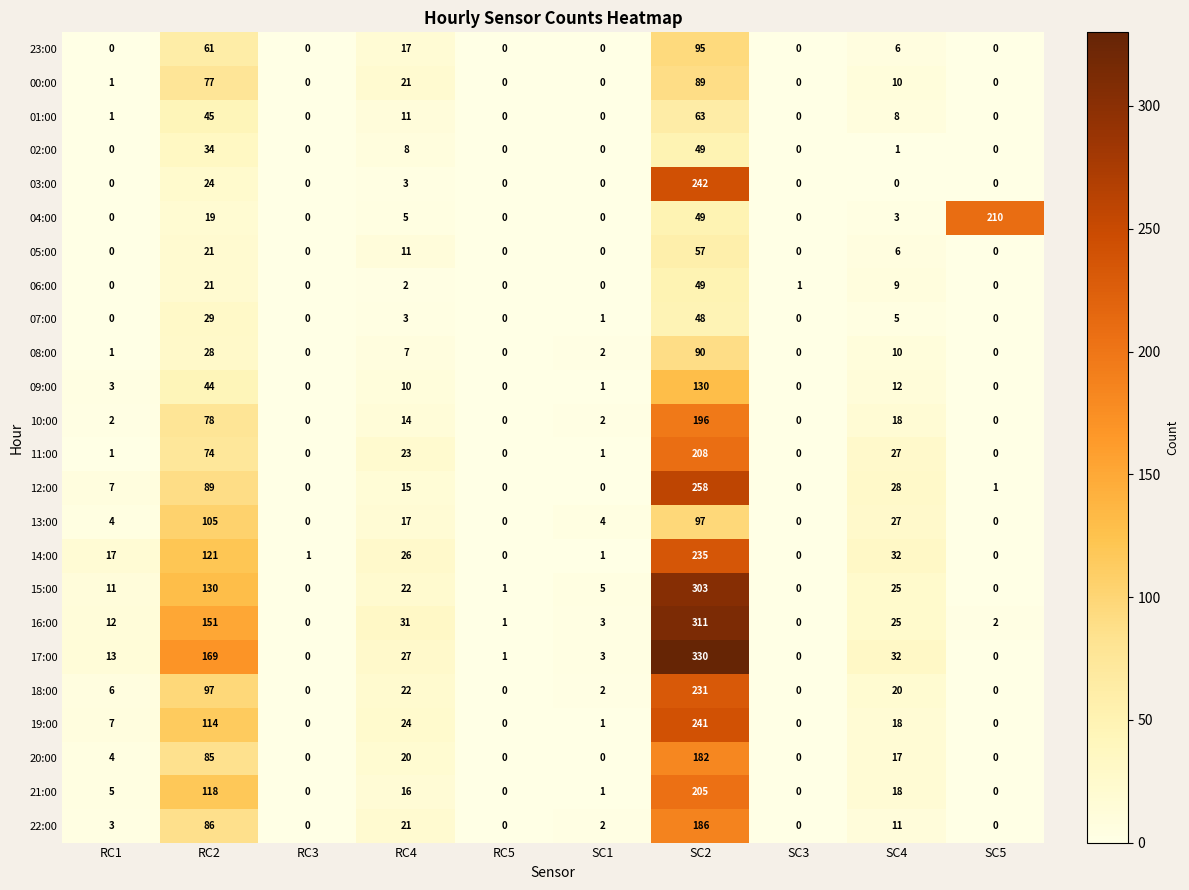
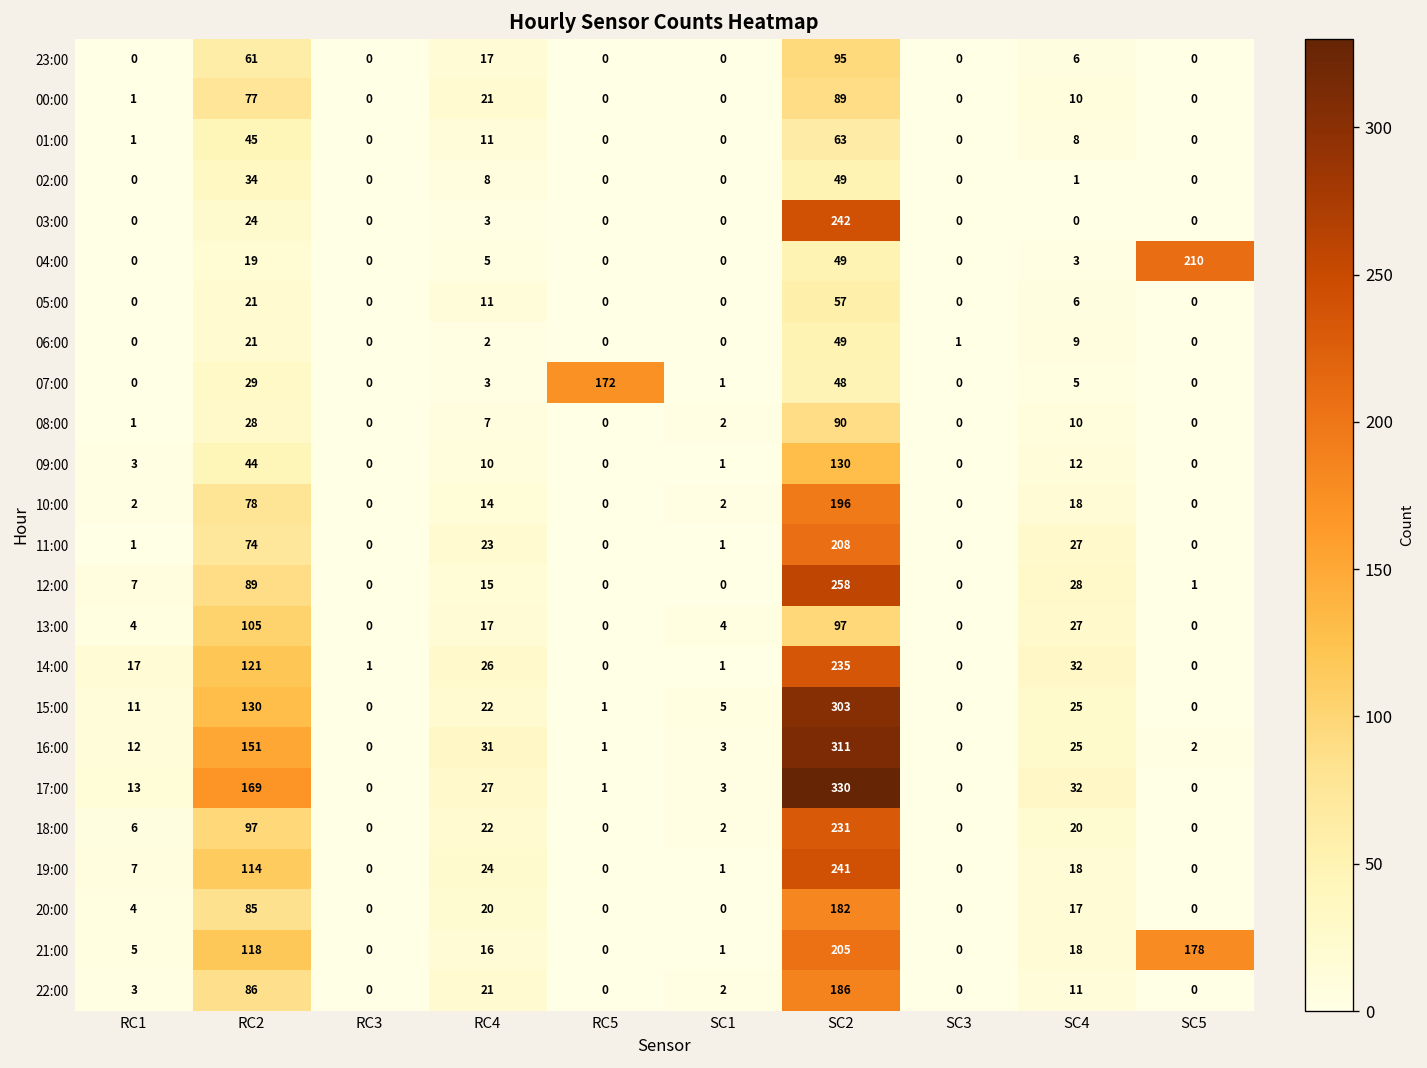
07:00, RC5: 0 -> 172
21:00, SC5: 0 -> 178
